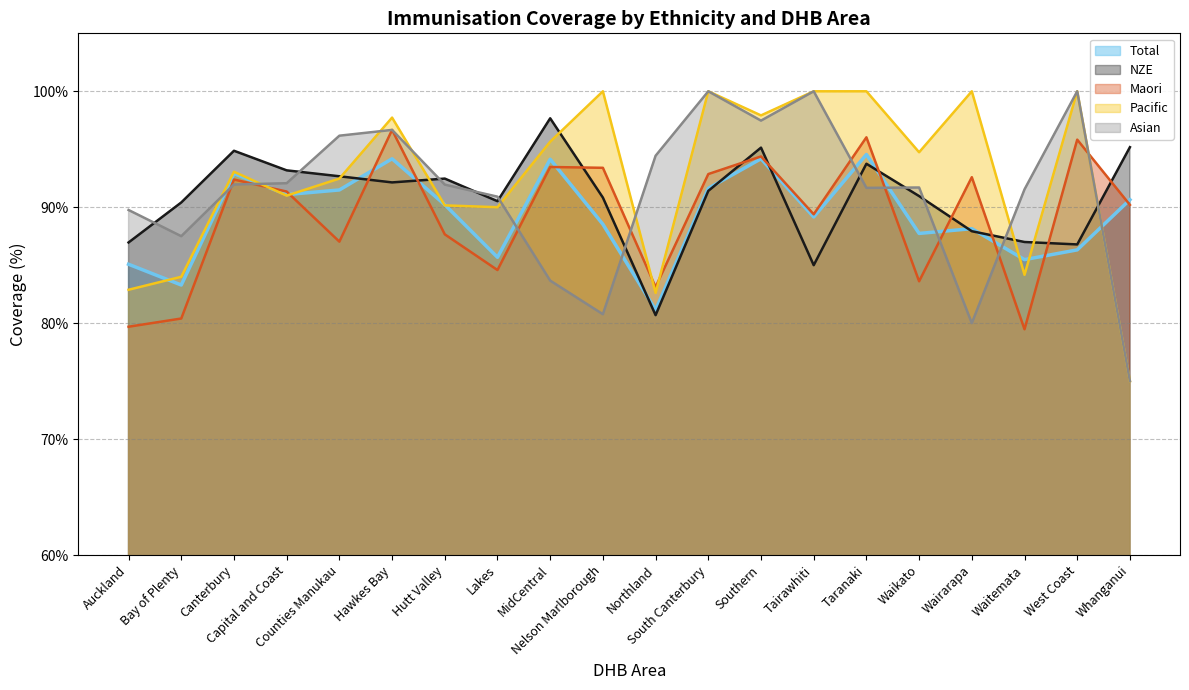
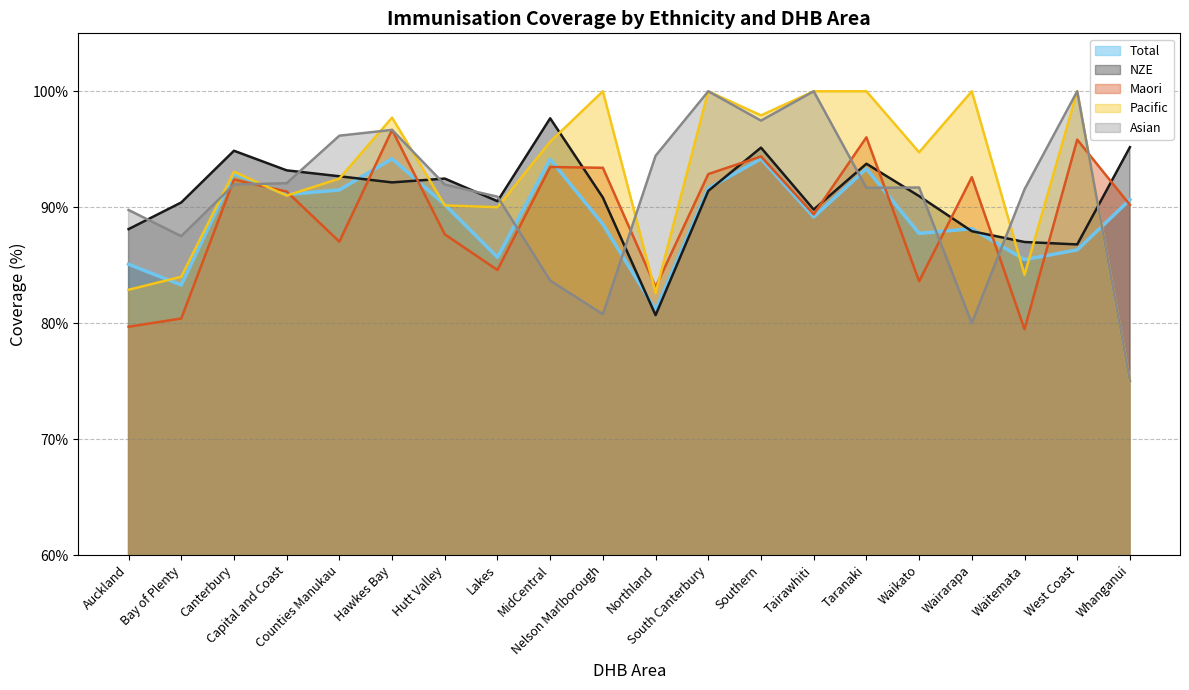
NZE, Auckland: 87.0% -> 88.1%
NZE, Tairawhiti: 85.0% -> 89.8%
Total, Taranaki: 94.6% -> 93.3%
